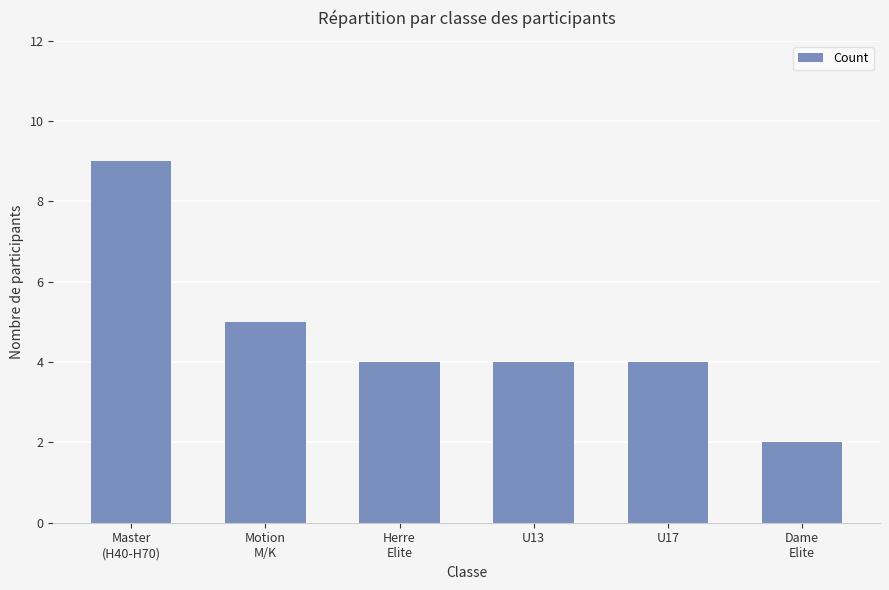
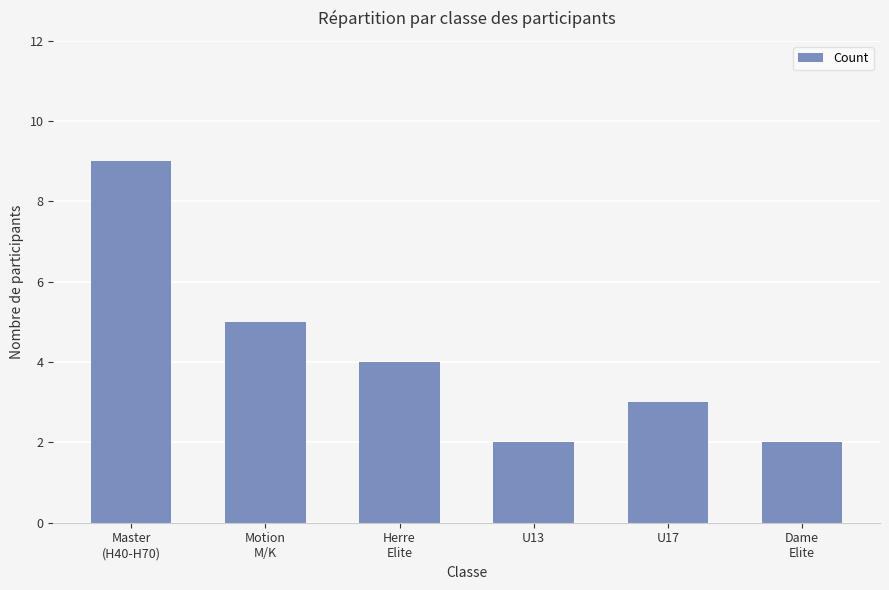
U13: 4 -> 2
U17: 4 -> 3
